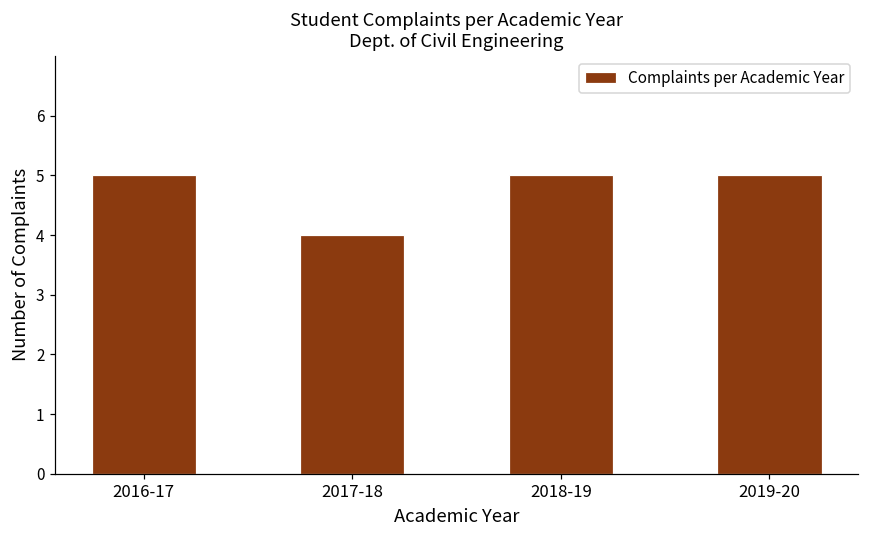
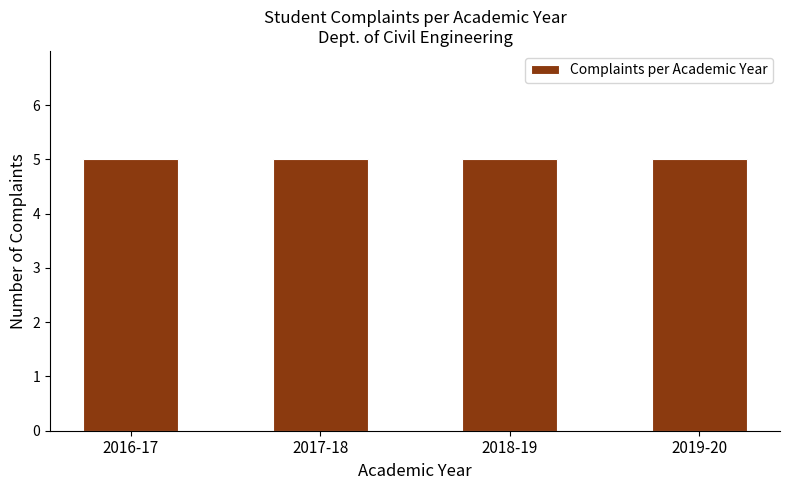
2017-18: 4 -> 5
